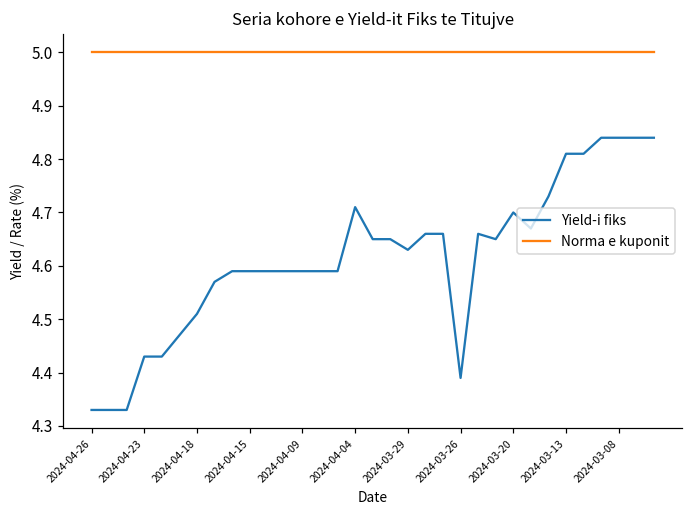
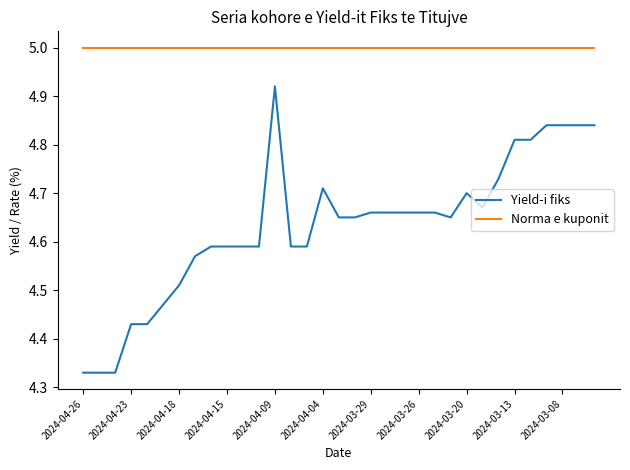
Yield-i fiks, 2024-04-09: 4.59 -> 4.92
Yield-i fiks, 2024-03-29: 4.63 -> 4.66
Yield-i fiks, 2024-03-26: 4.39 -> 4.66
